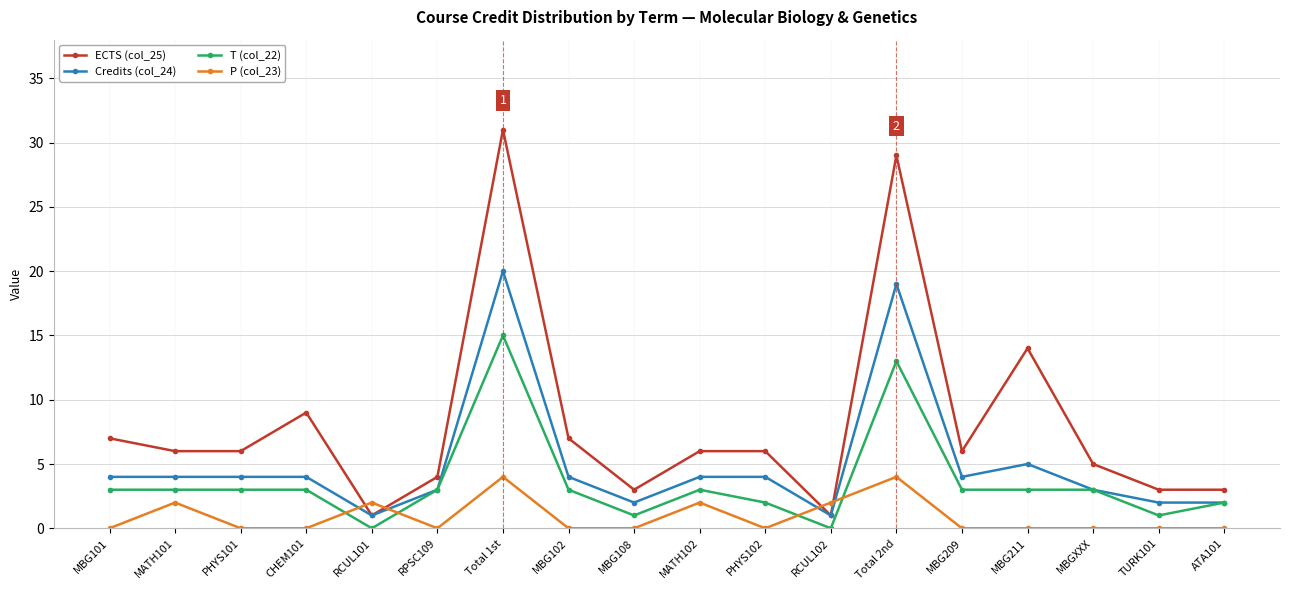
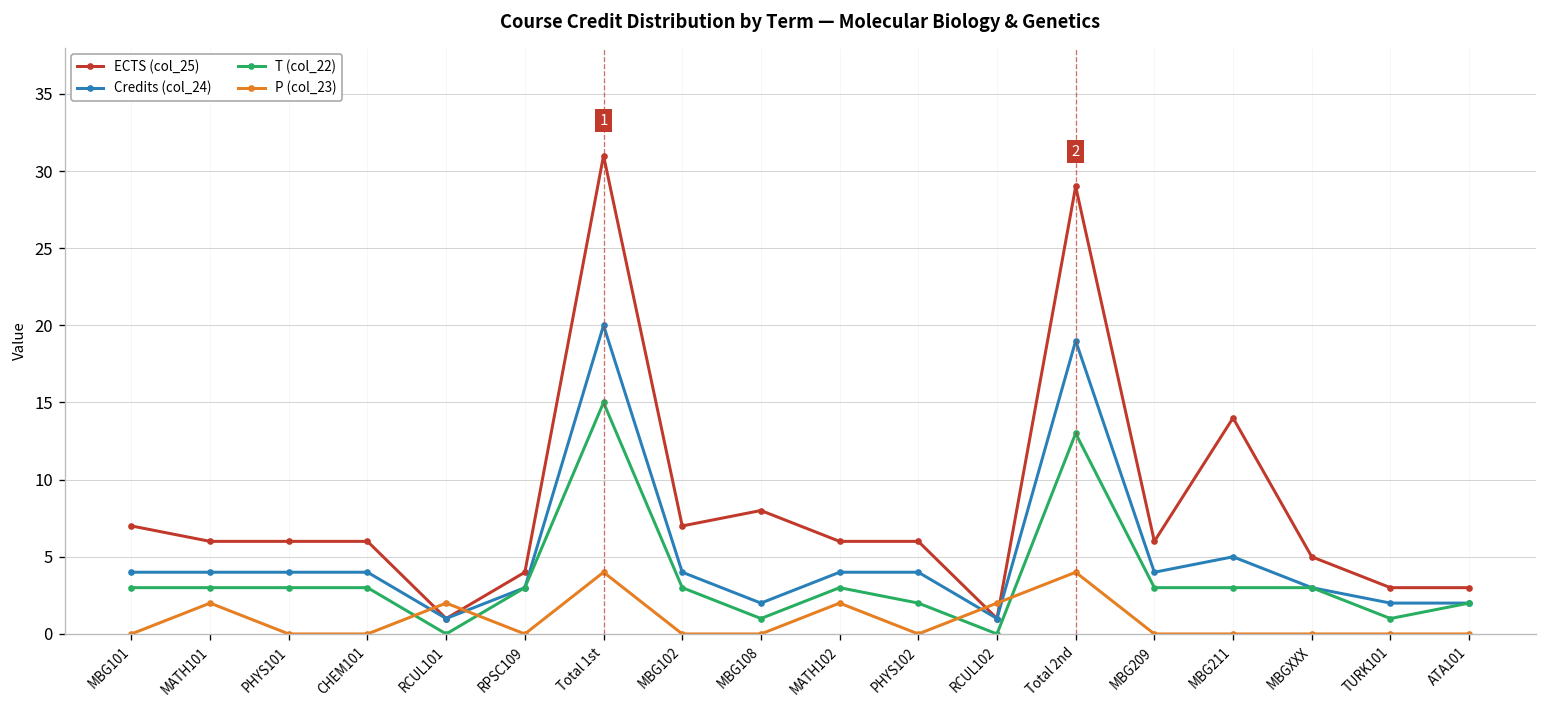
ECTS (col_25), CHEM101: 9 -> 6
ECTS (col_25), MBG108: 3 -> 8
